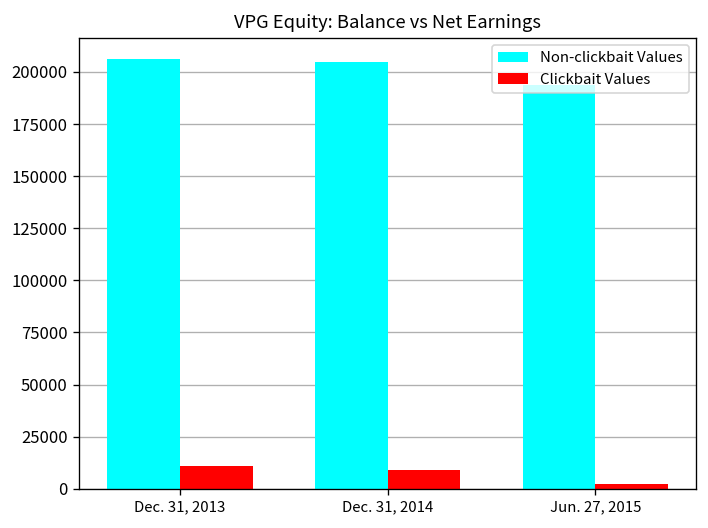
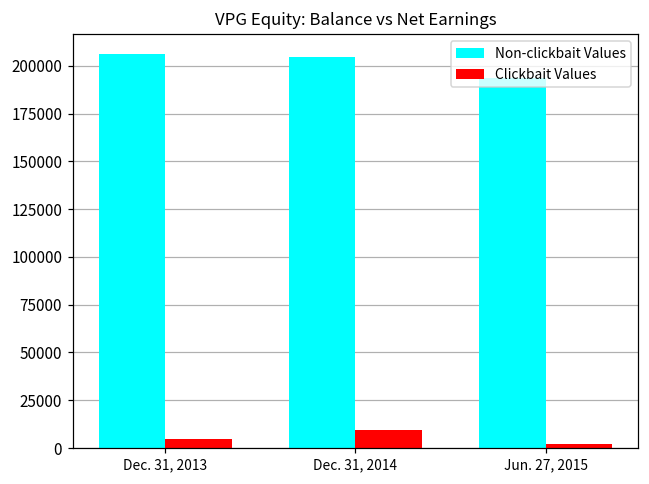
Clickbait Values, Dec. 31, 2013: 11000 -> 4000
